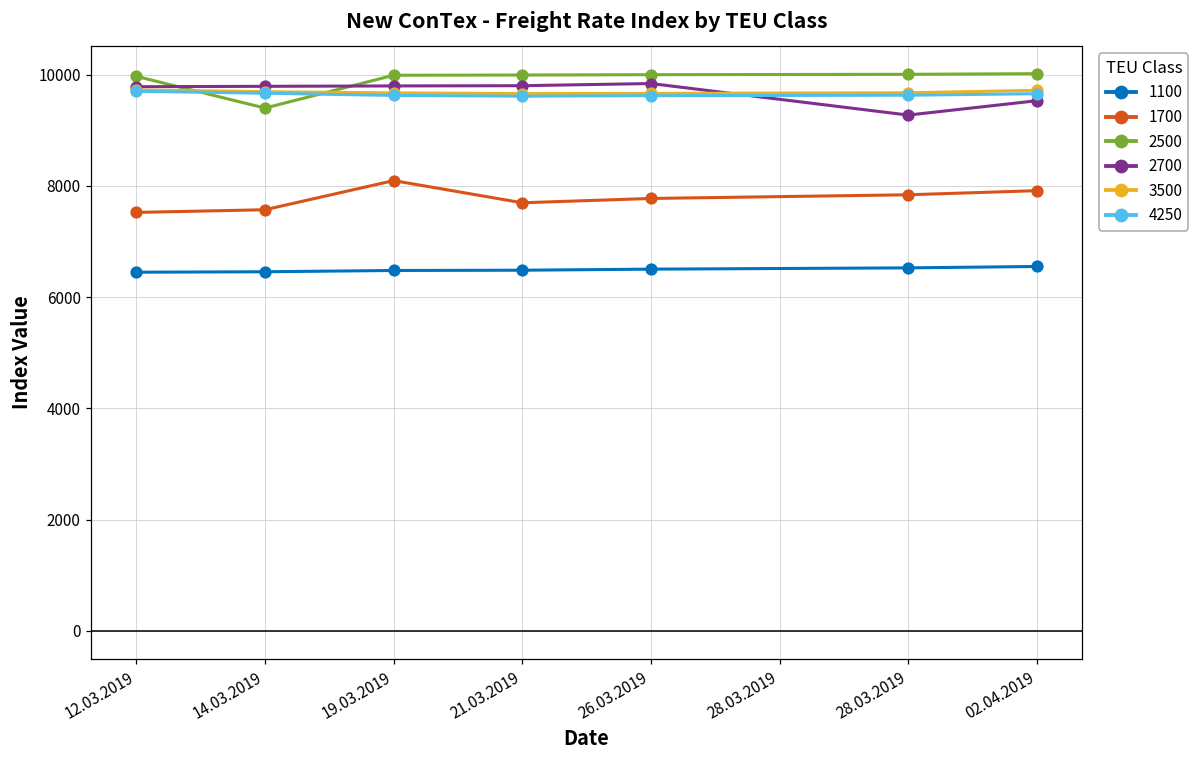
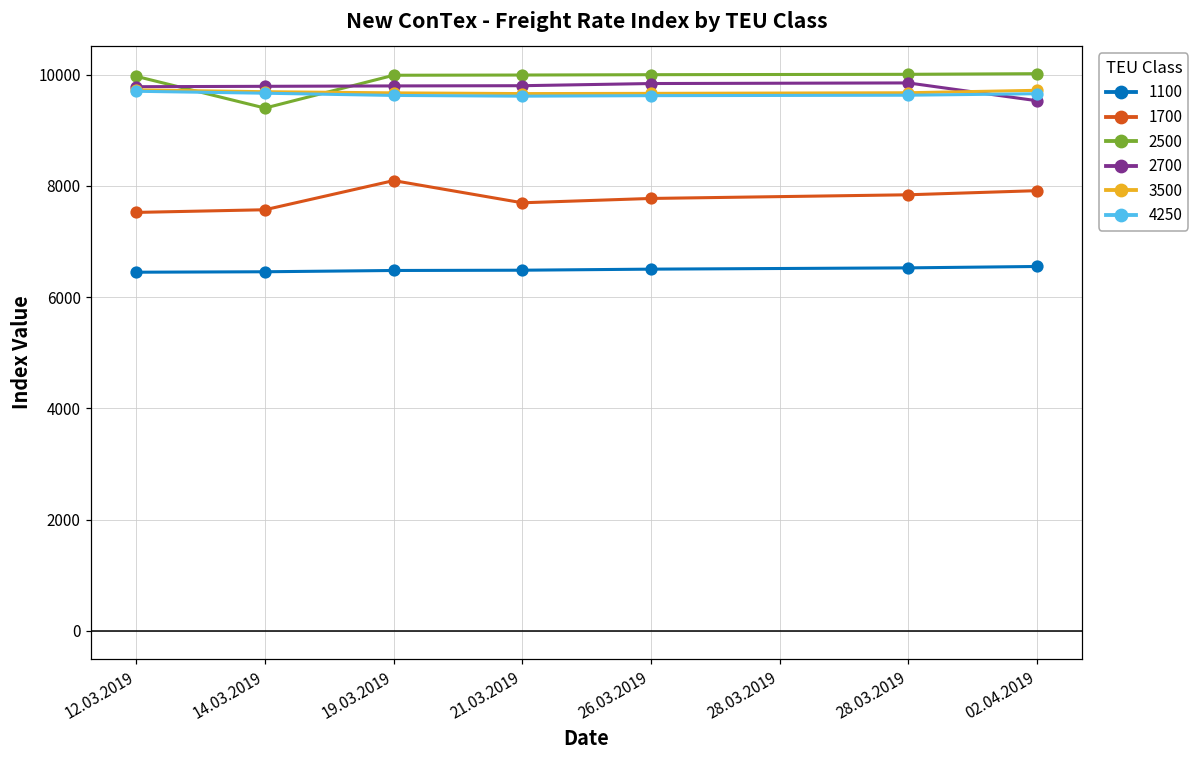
2700, 28.03.2019: 9300 -> 9900
